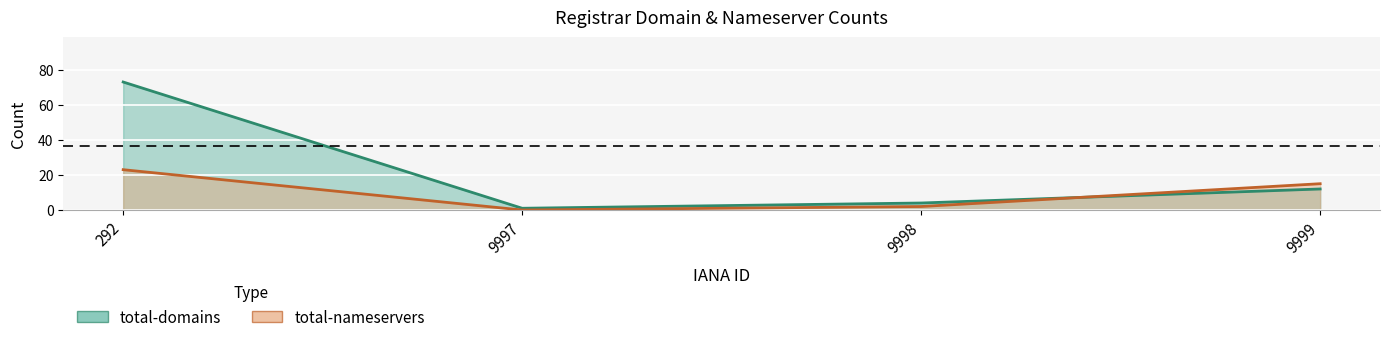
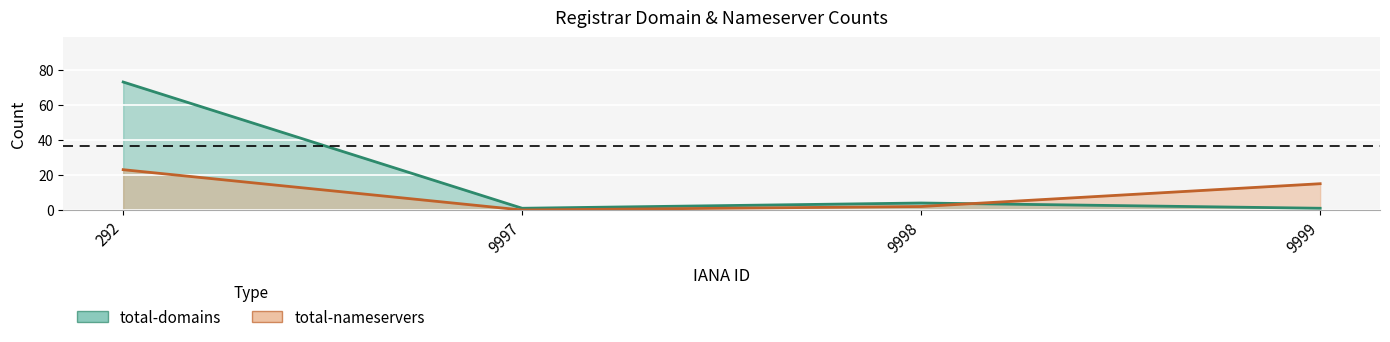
total-domains, 9999: 12 -> 1
